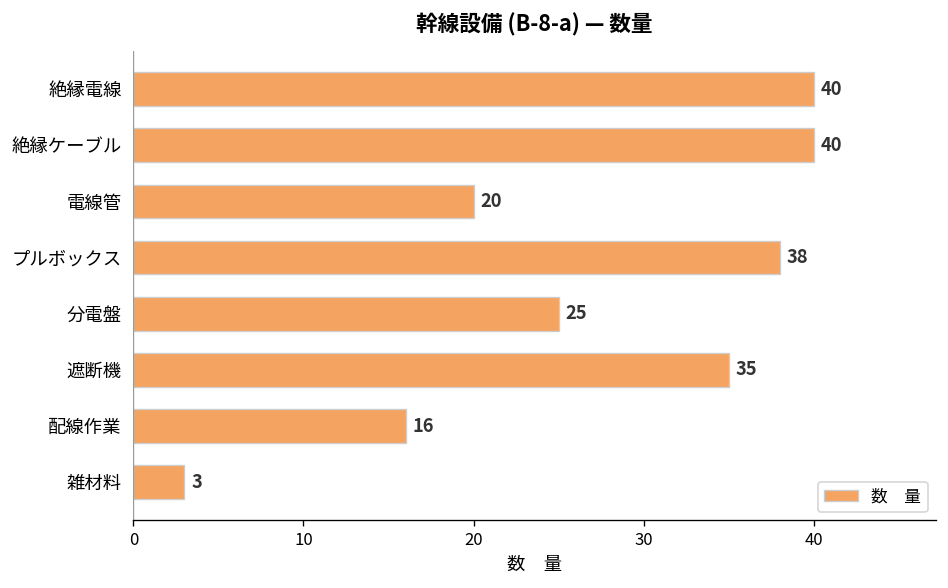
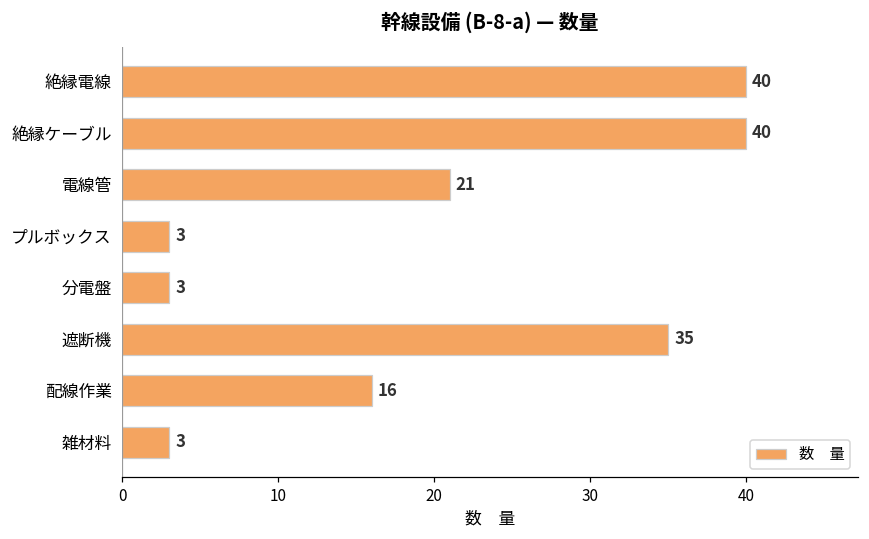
電線管: 20 -> 21
プルボックス: 38 -> 3
分電盤: 25 -> 3
